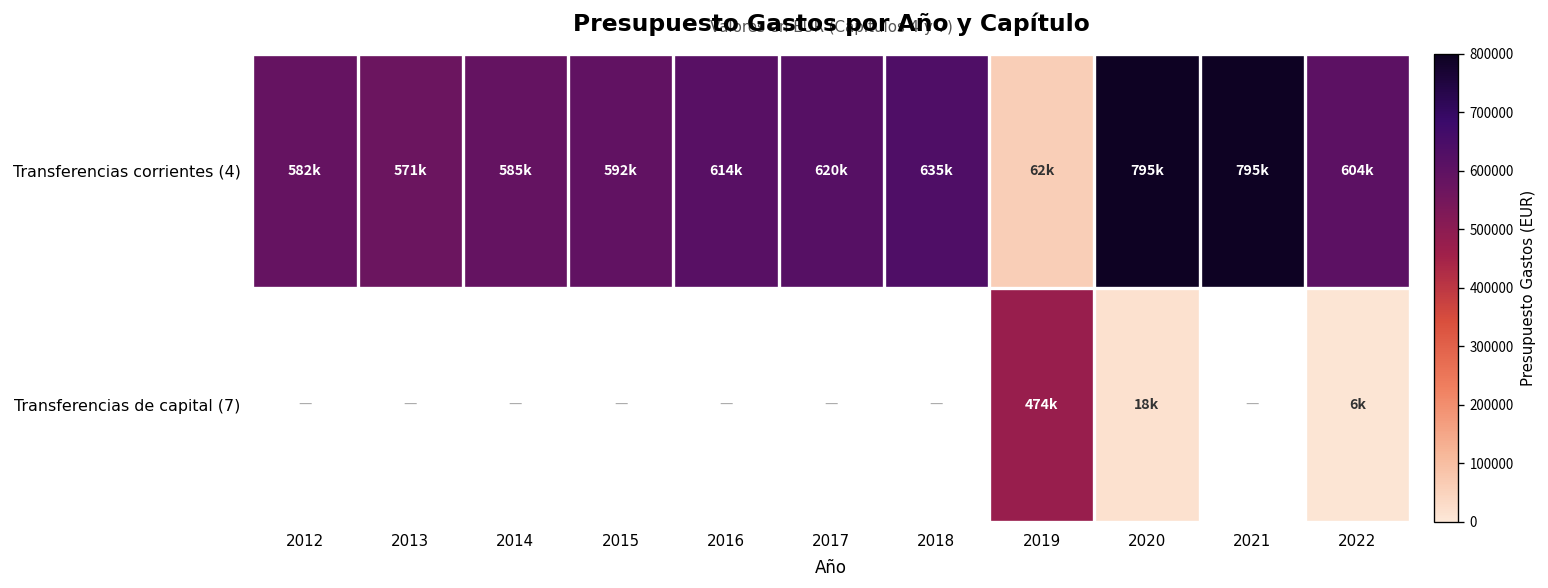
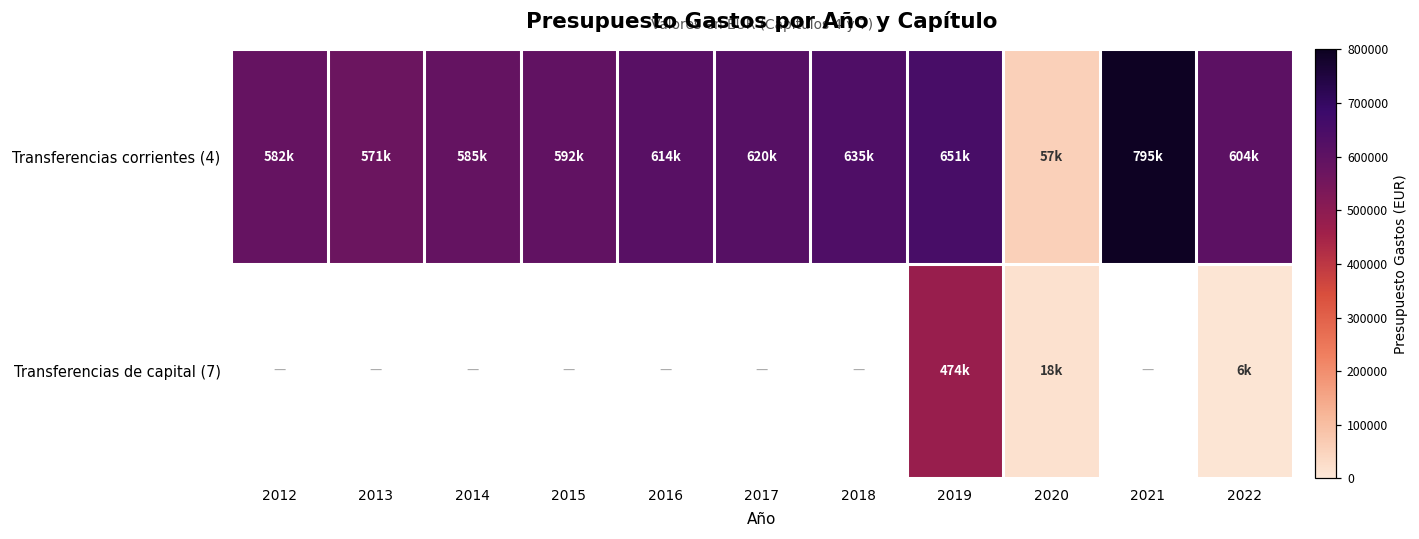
Transferencias corrientes (4), 2019: 62k -> 651k
Transferencias corrientes (4), 2020: 795k -> 57k
